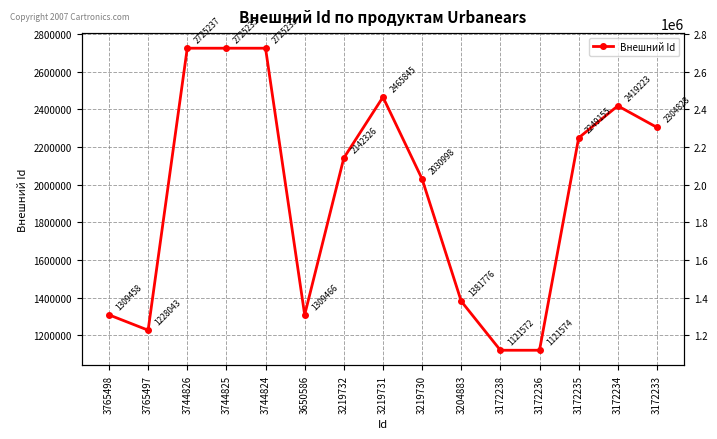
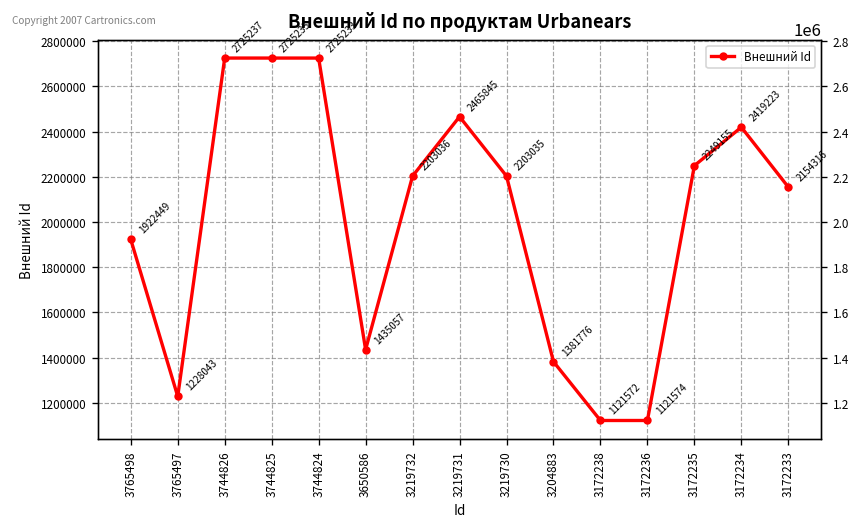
3765498: 1309458 -> 1922449
3650586: 1309466 -> 1435057
3219732: 2142326 -> 2203036
3219730: 2030998 -> 2203035
3172233: 2304828 -> 2154316
